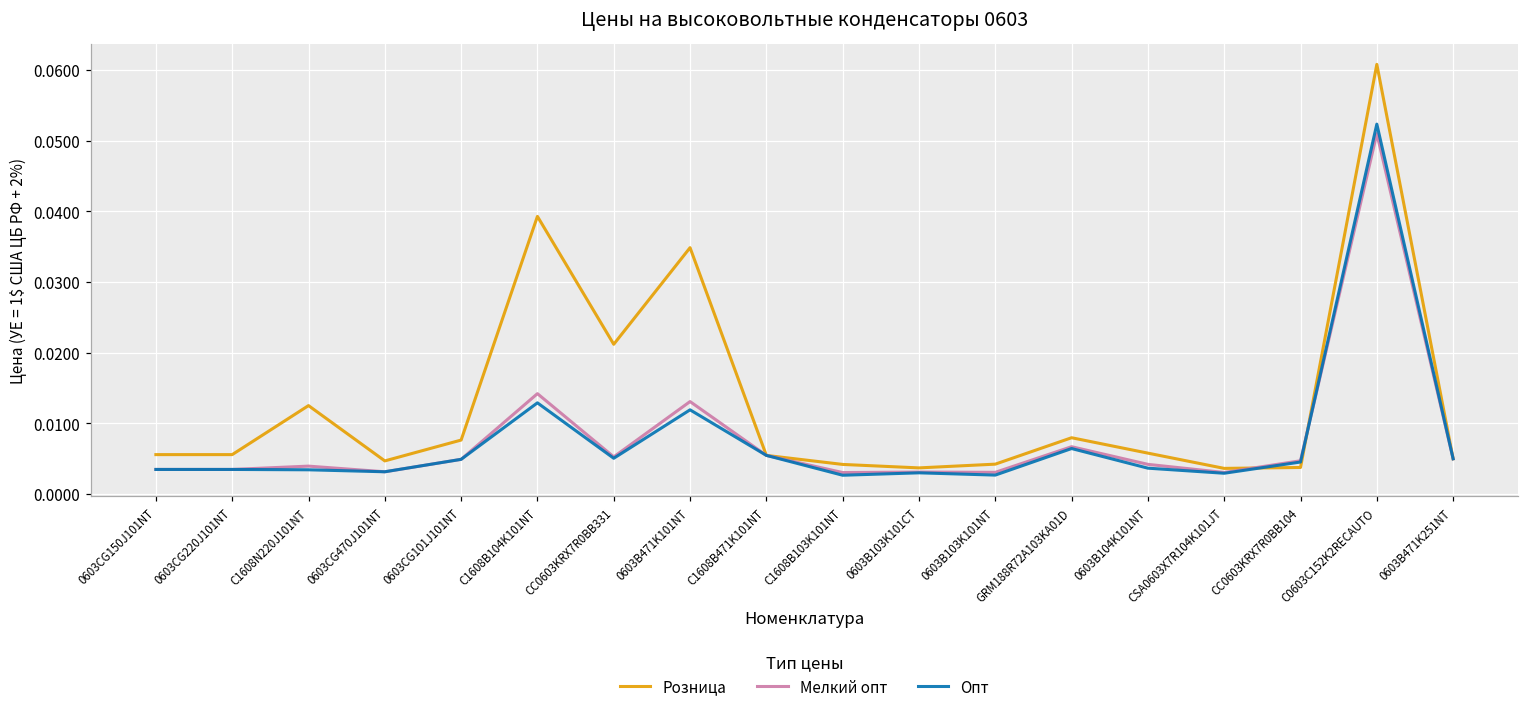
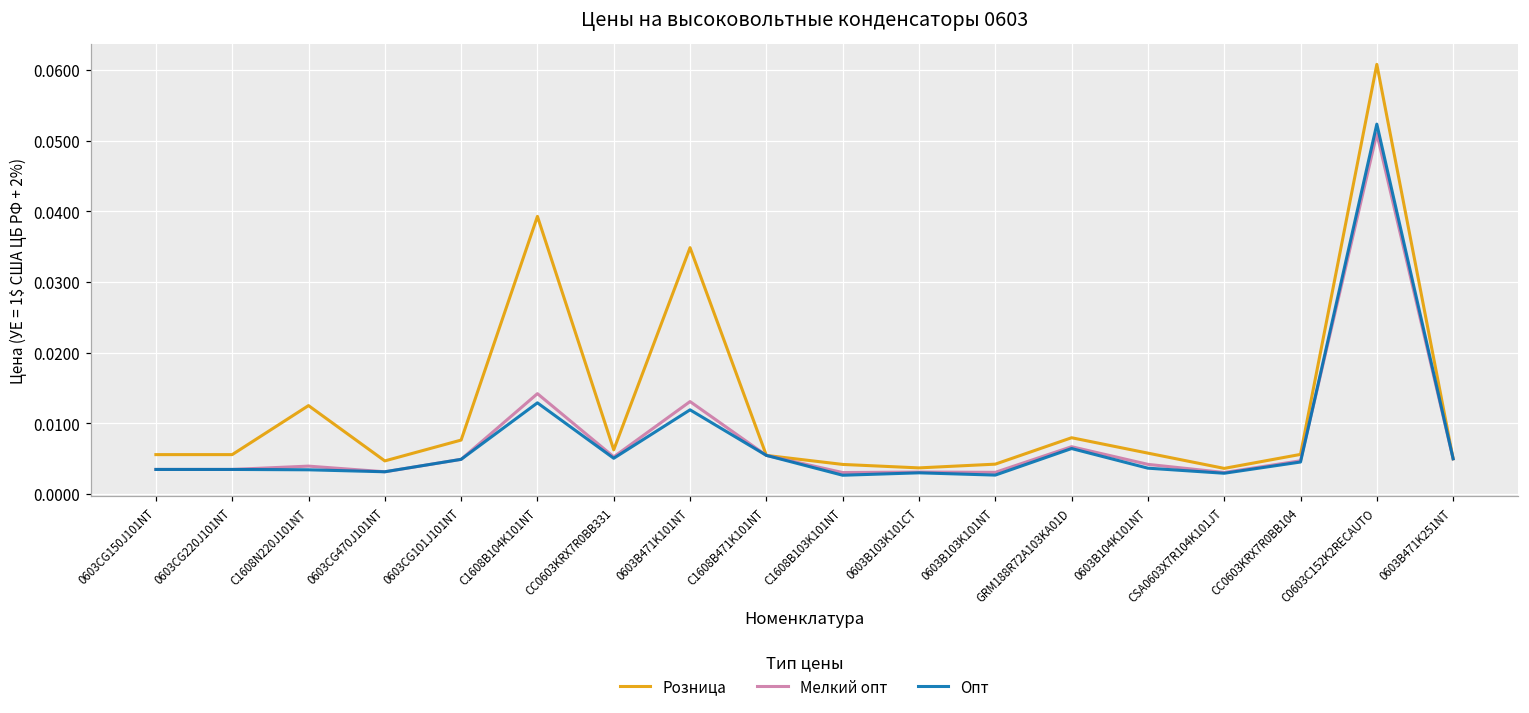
Розница, CC0603KRX7R0BB331: 0.021 -> 0.006
Розница, CC0603KRX7R0BB104: 0.004 -> 0.006
